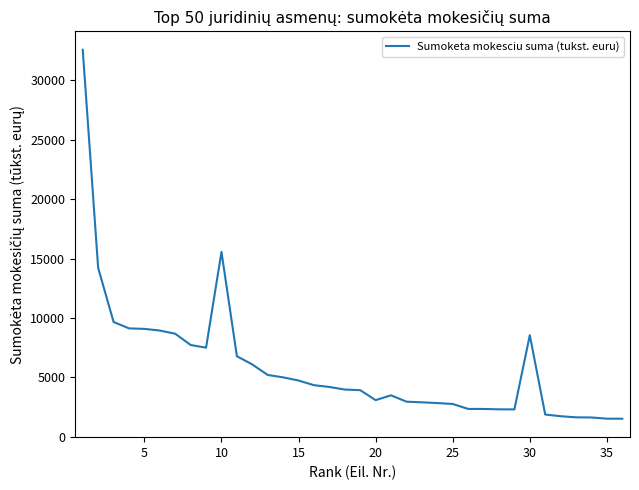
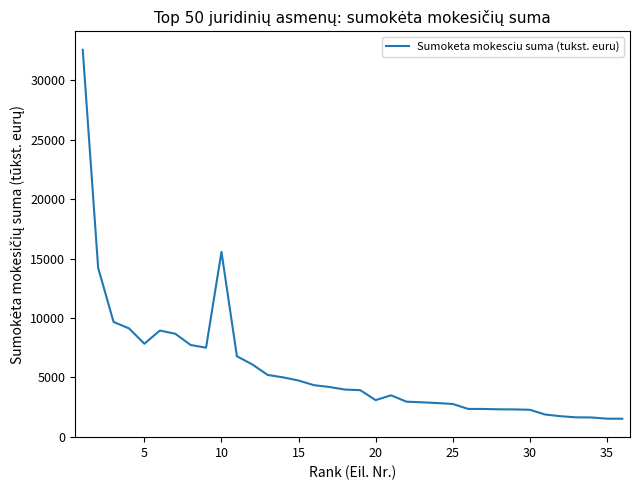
5: 9100 -> 7800
30: 8500 -> 2300
